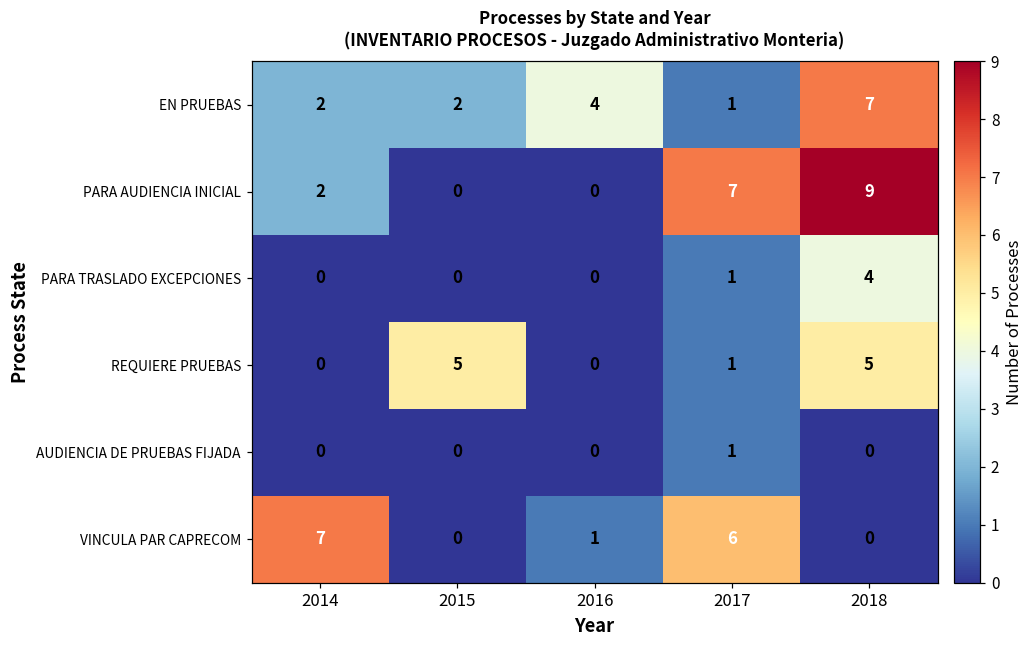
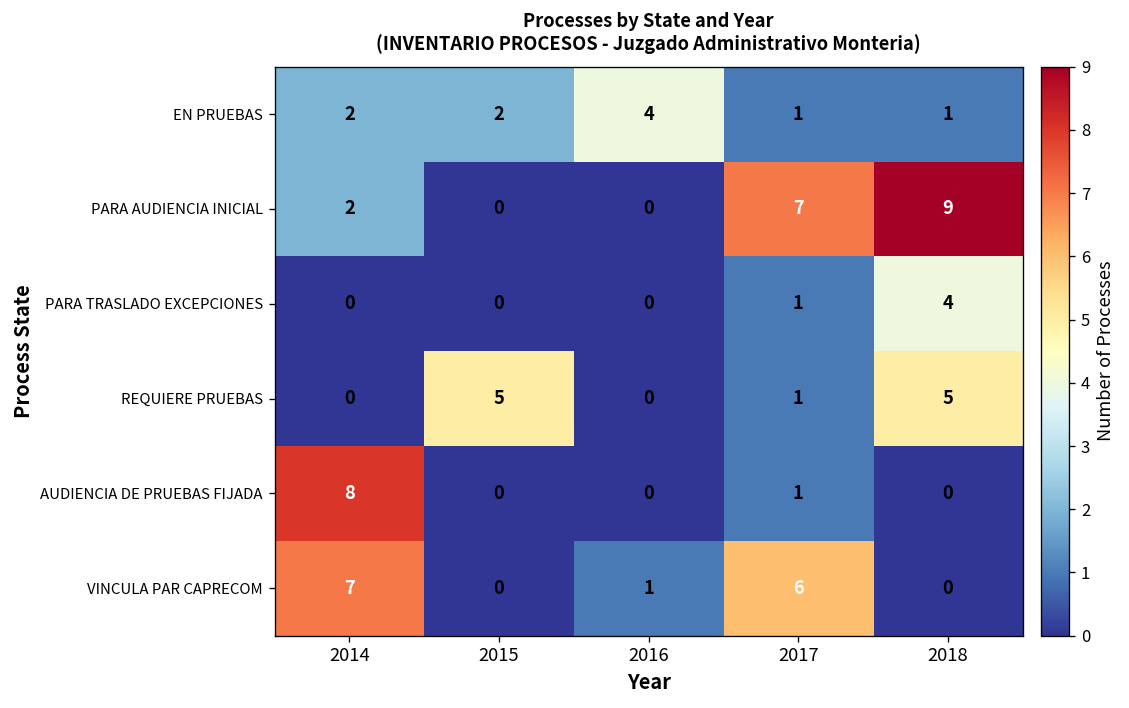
EN PRUEBAS, 2018: 7 -> 1
AUDIENCIA DE PRUEBAS FIJADA, 2014: 0 -> 8
